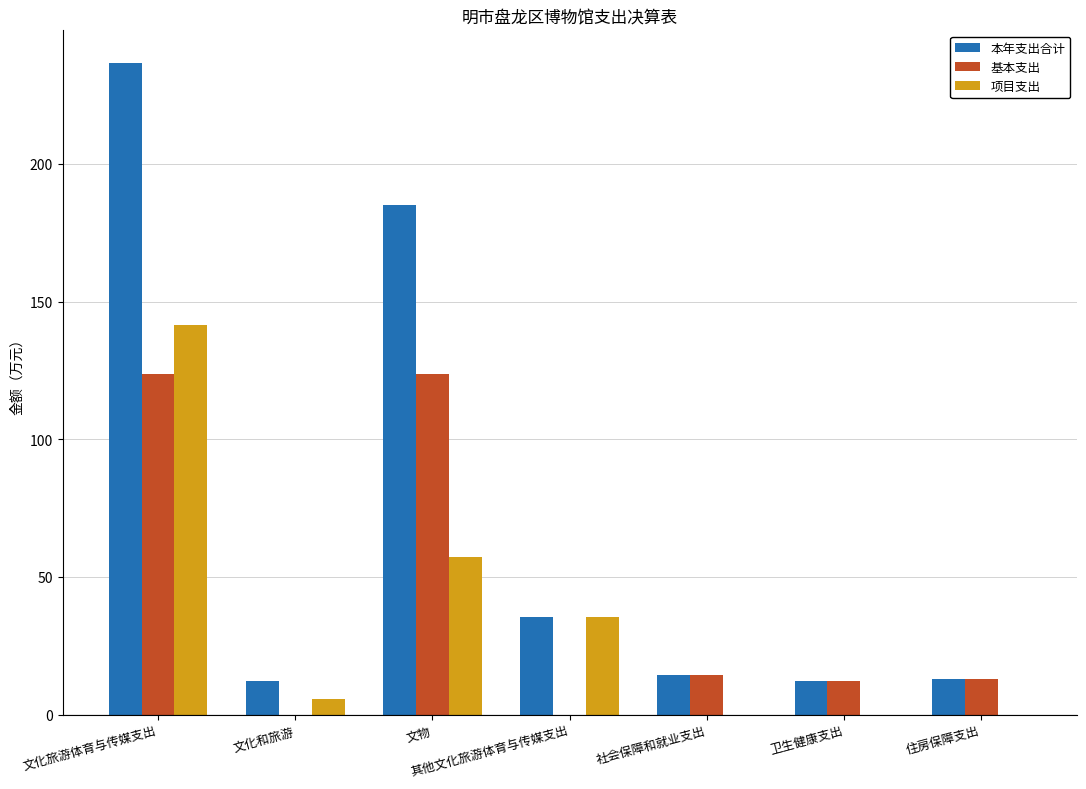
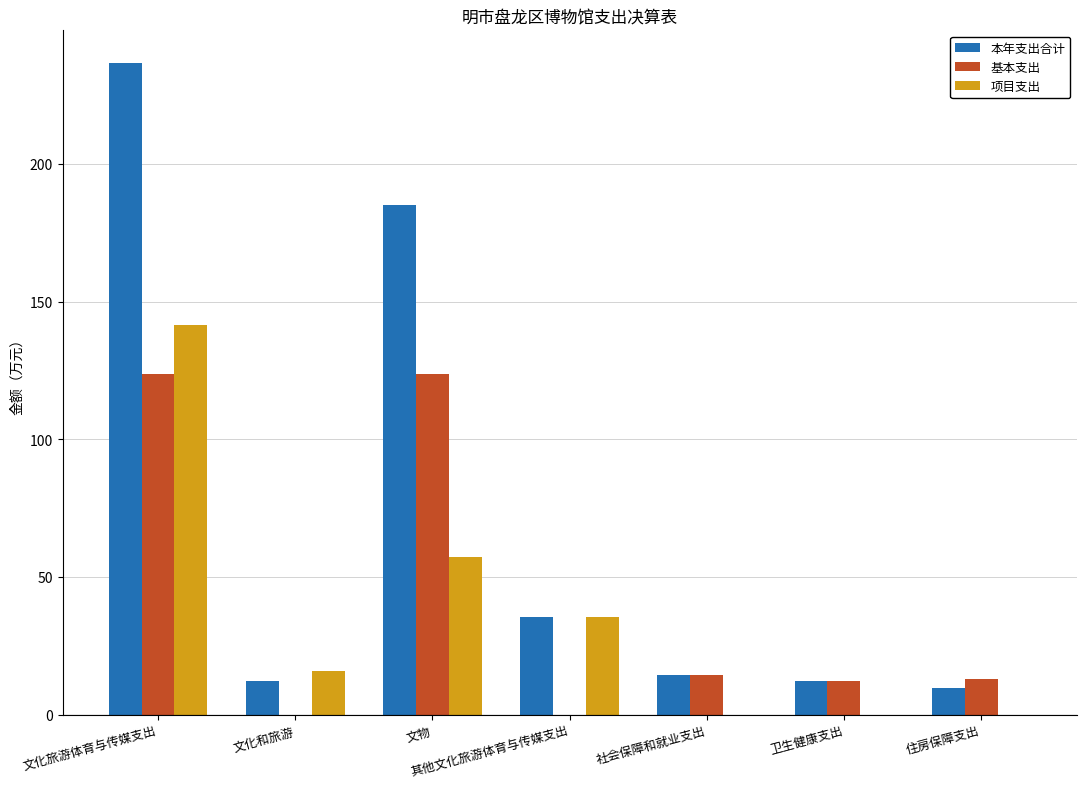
项目支出, 文化和旅游: 6 -> 16
本年支出合计, 住房保障支出: 13 -> 10
